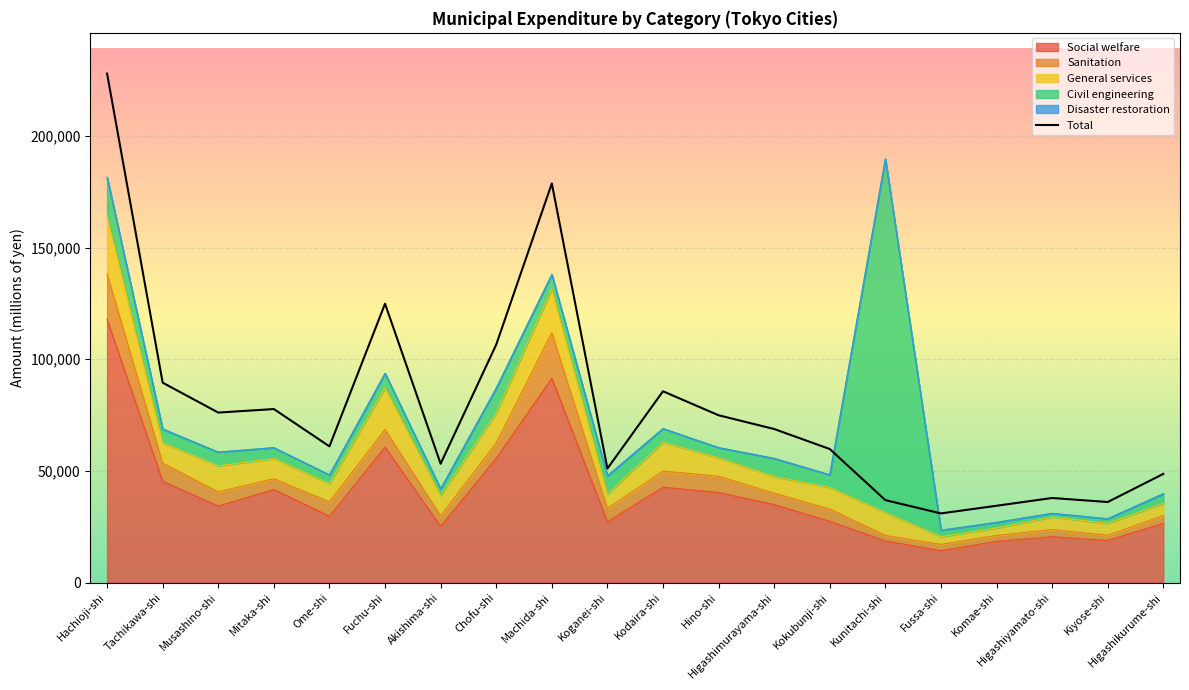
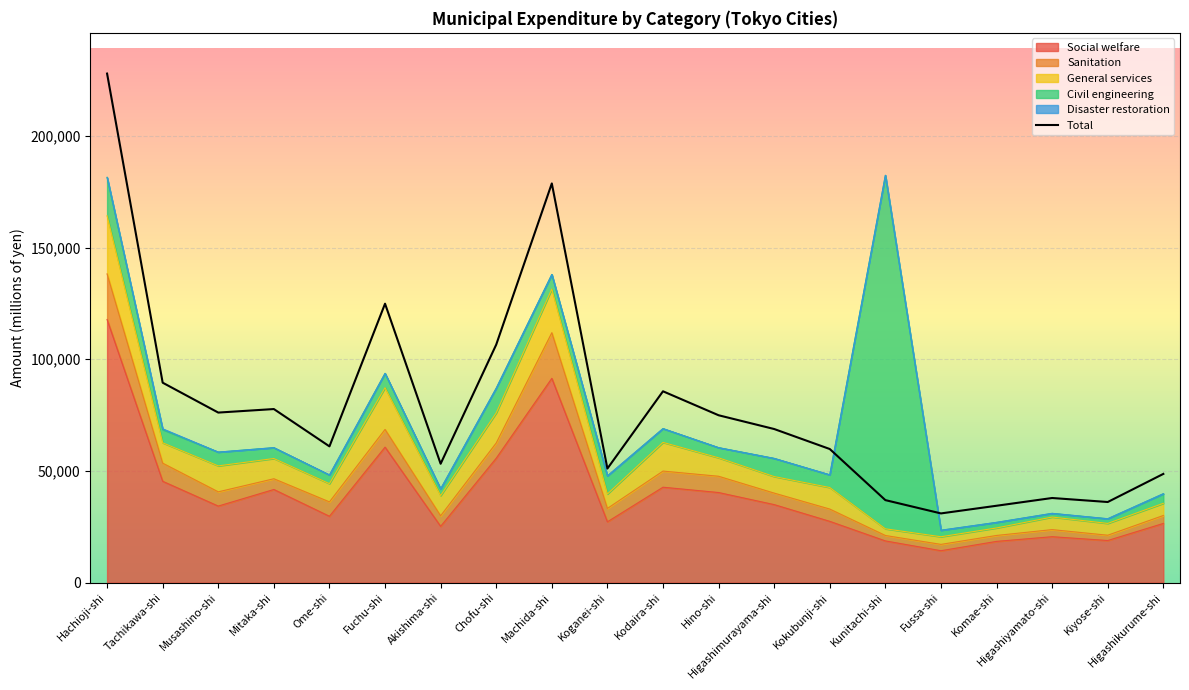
General services, Kunitachi-shi: 10,000 -> 3,000
